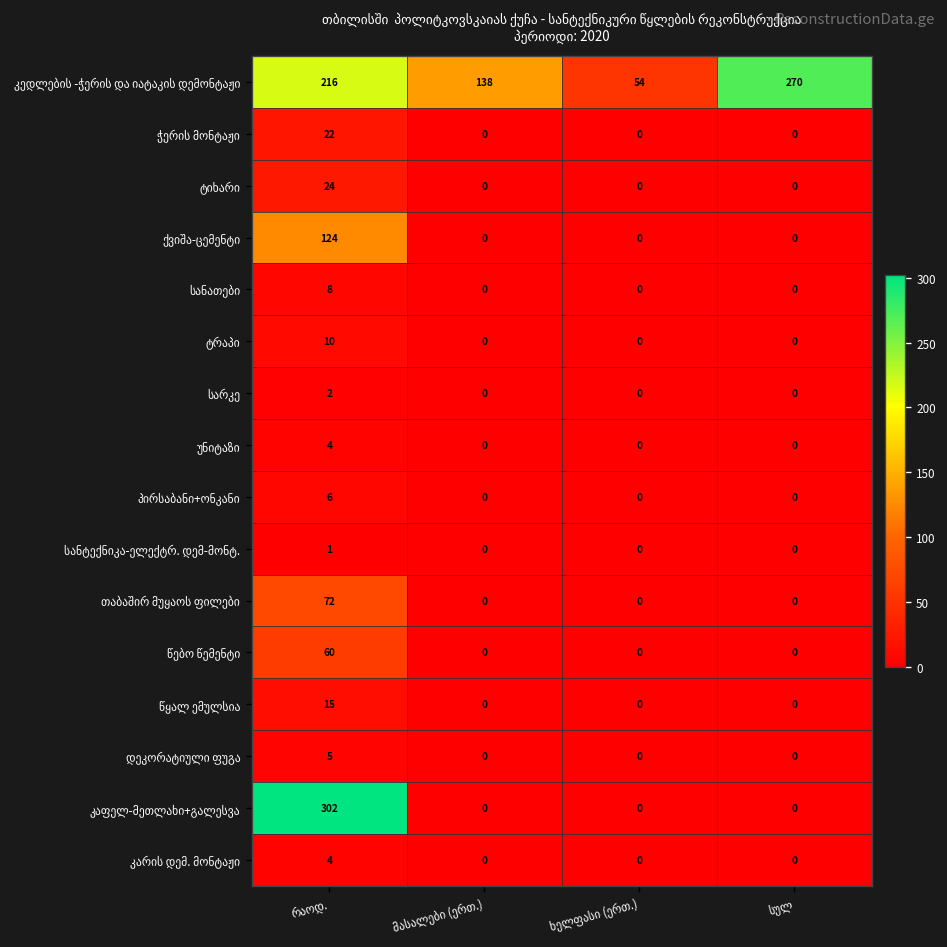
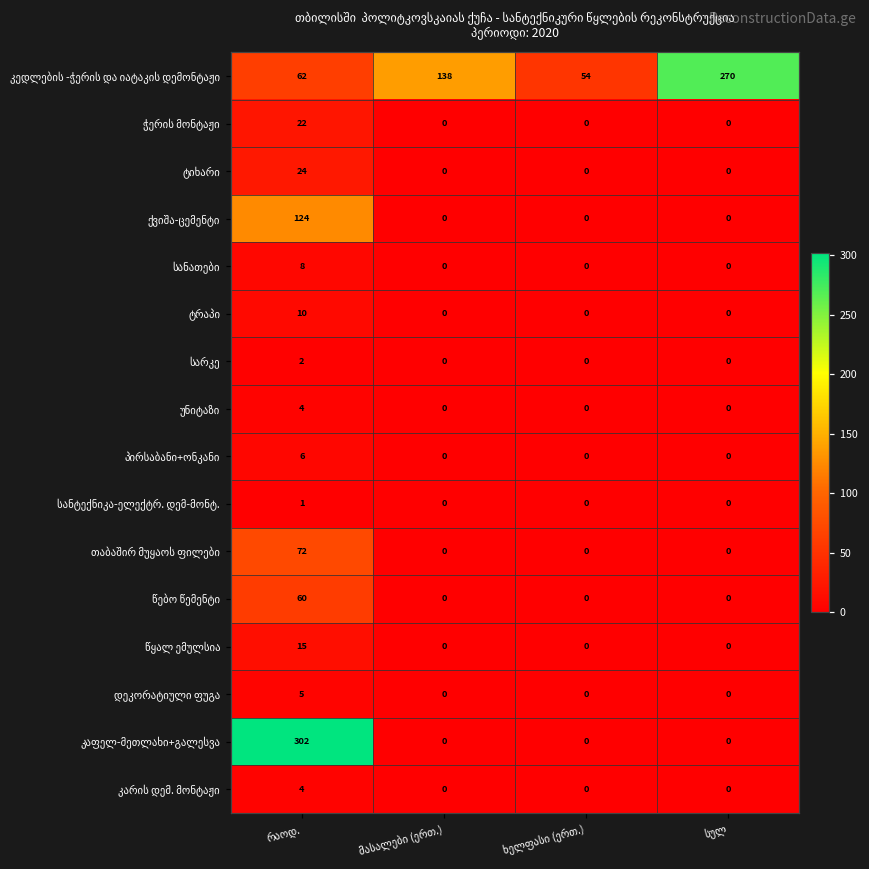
კედლების -ჭერის და იატაკის დემონტაჟი, რაოდ.: 216 -> 62
